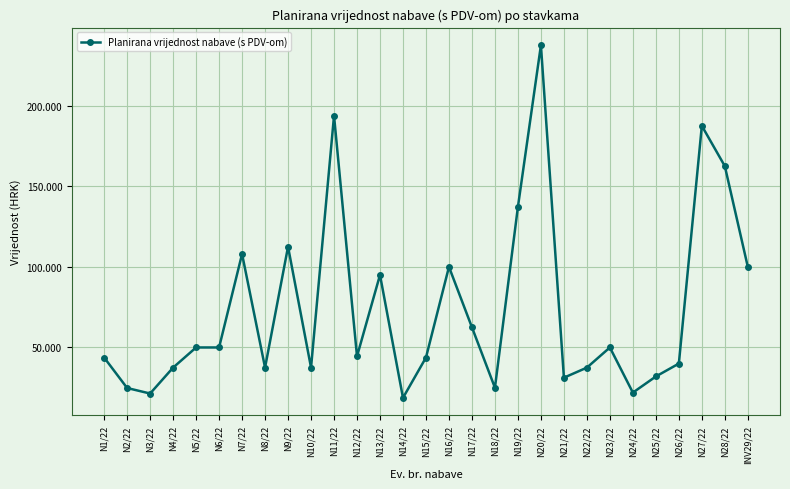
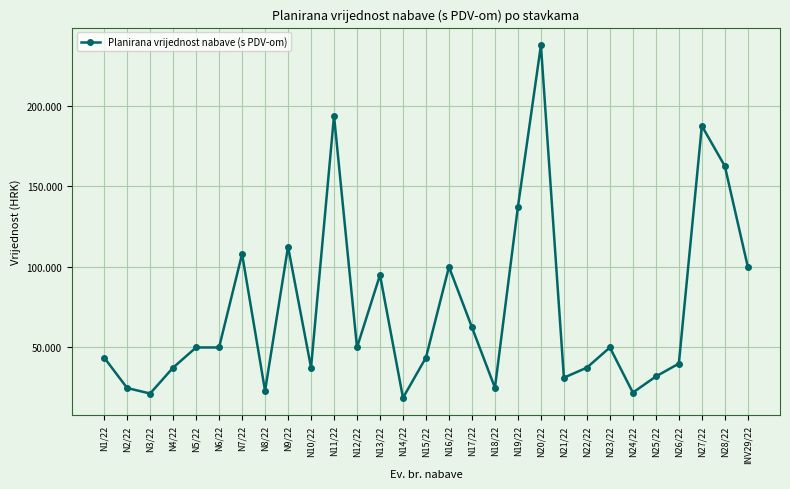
N8/22: 38 -> 23
N12/22: 44 -> 50
